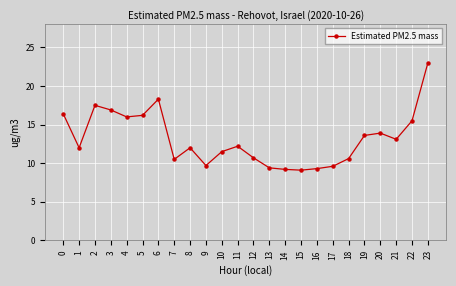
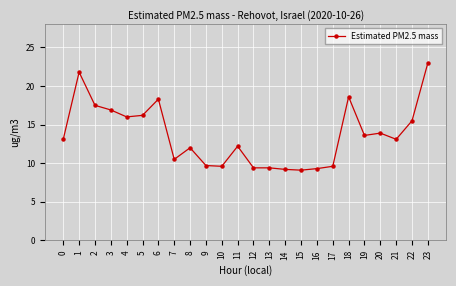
0: 16 -> 13
1: 12 -> 22
10: 12 -> 10
12: 11 -> 9
18: 11 -> 19
